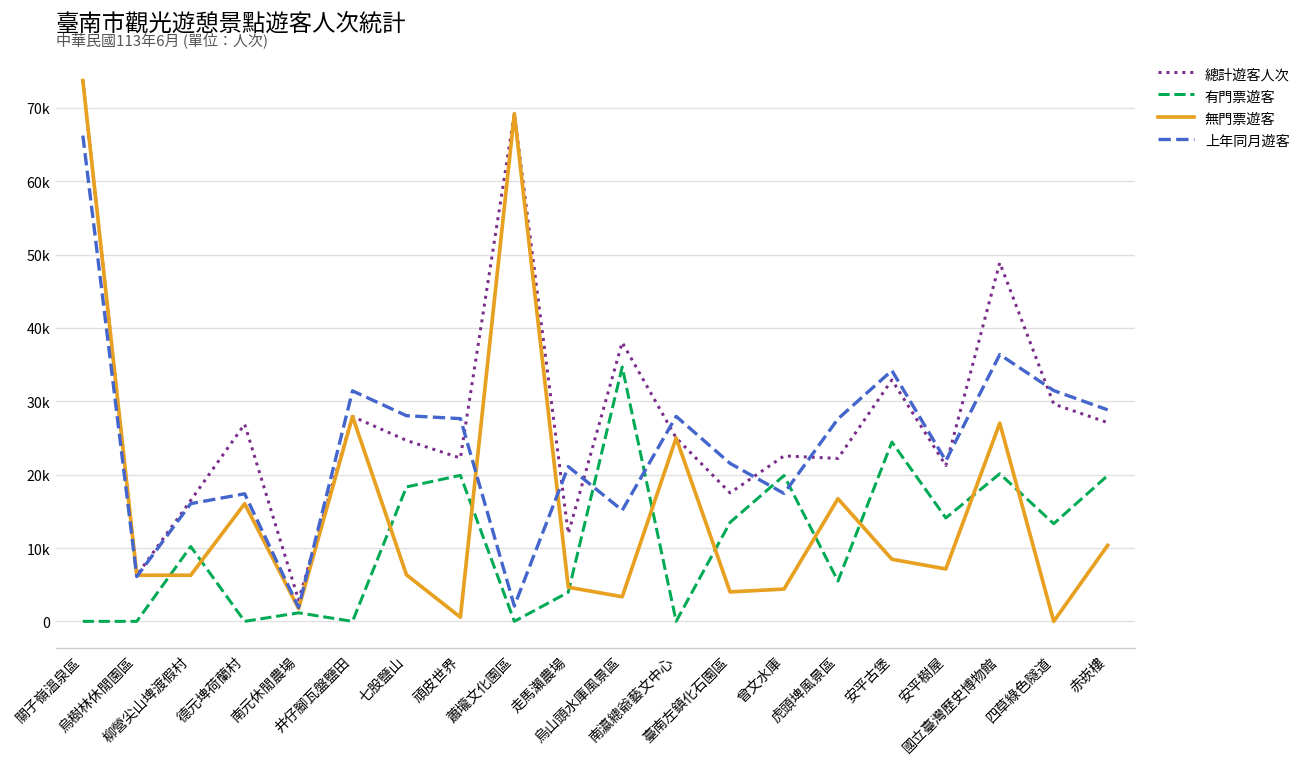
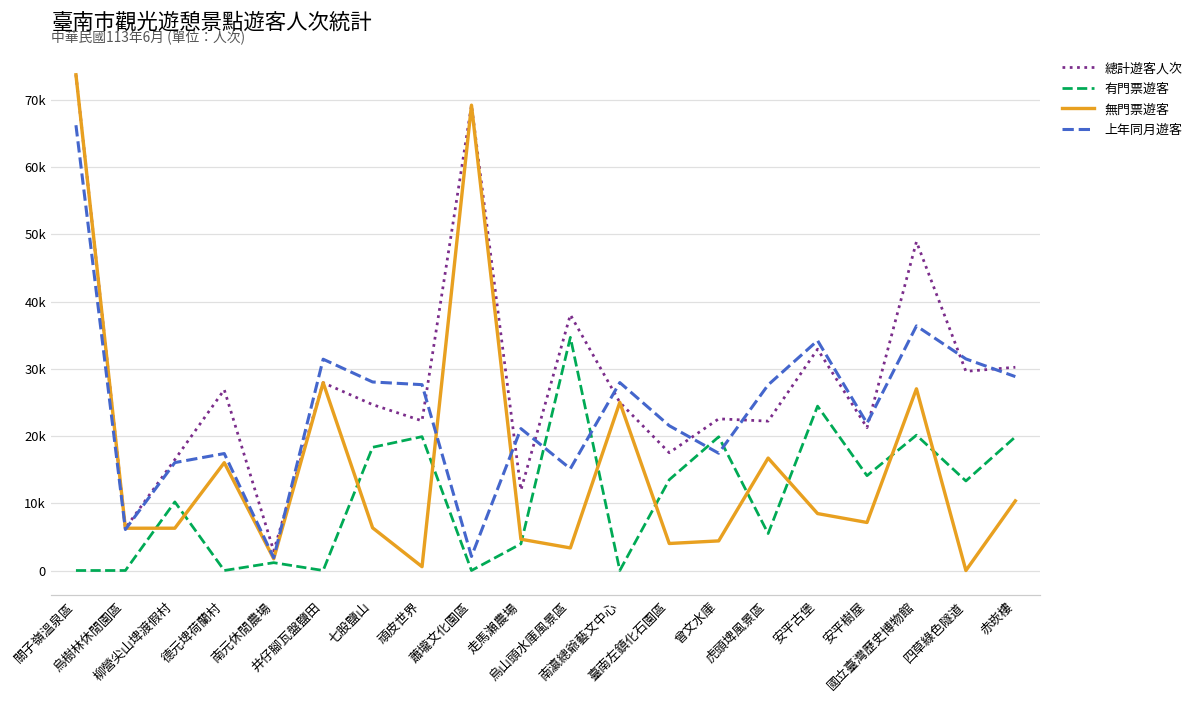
總計遊客人次, 赤崁樓: 27000 -> 30000
